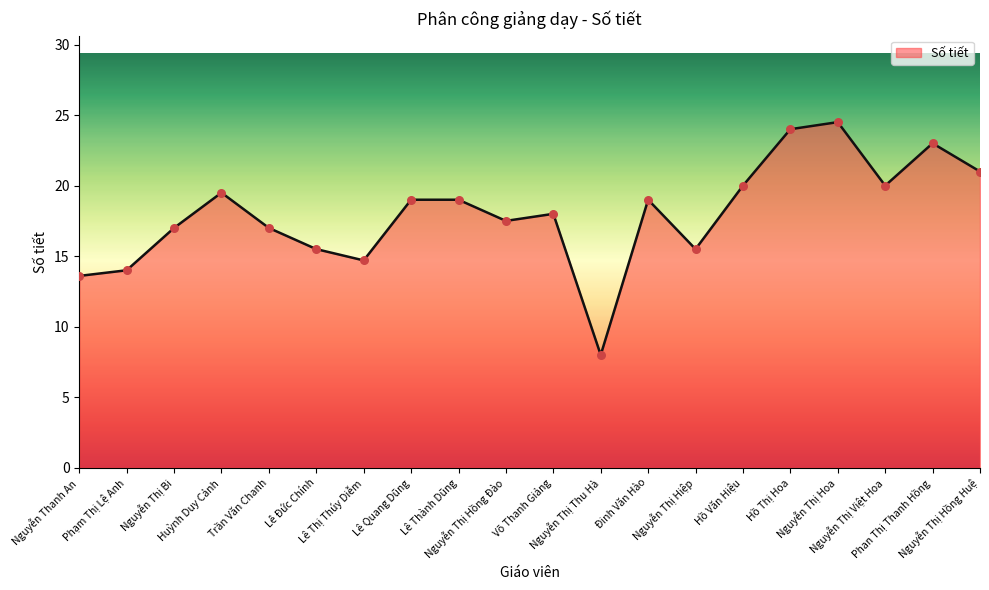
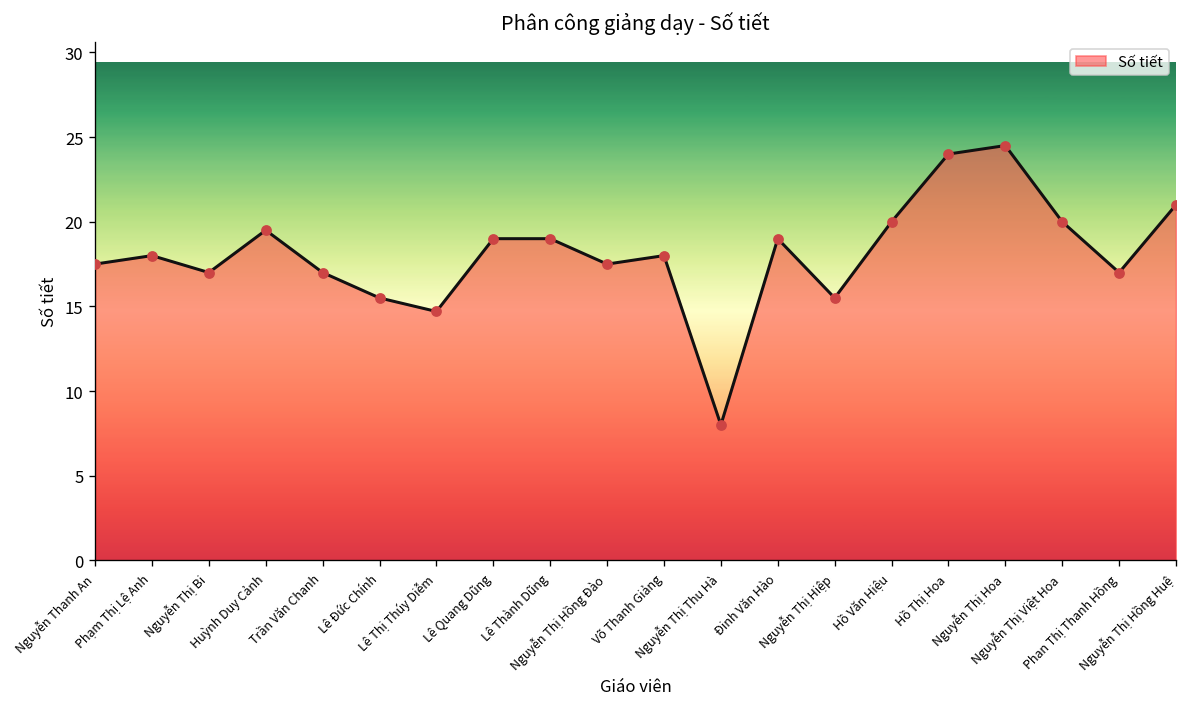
Nguyễn Thanh An: 13.6 -> 17.5
Phạm Thị Lệ Anh: 14 -> 18
Phan Thị Thanh Hồng: 23 -> 17
